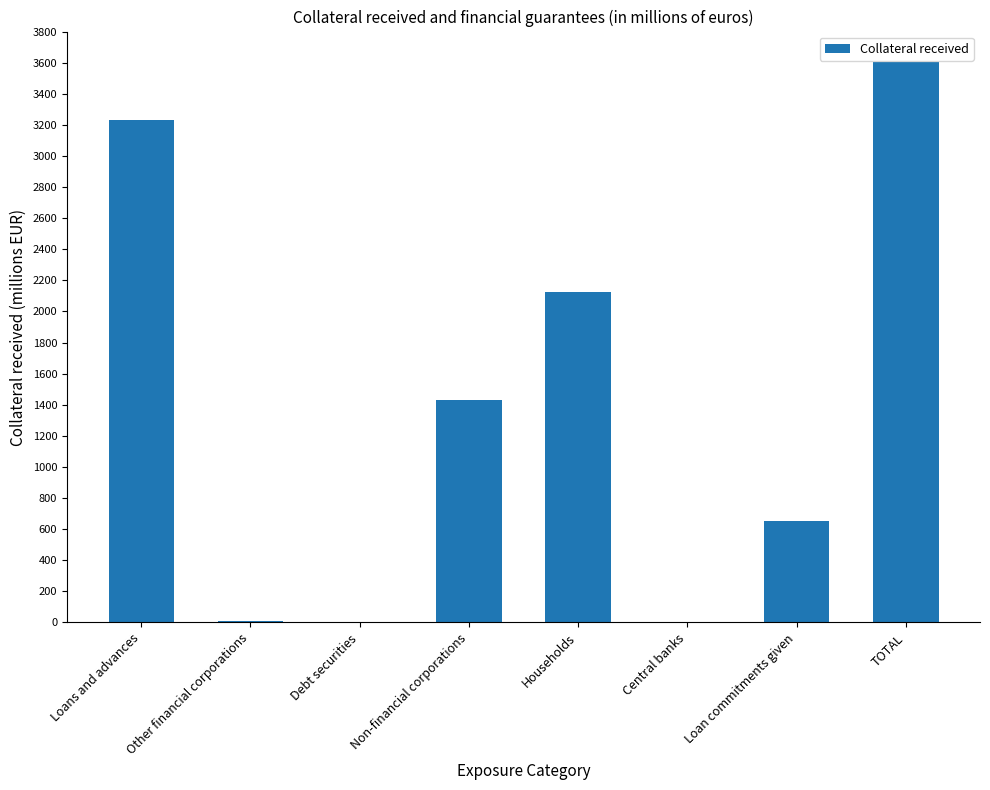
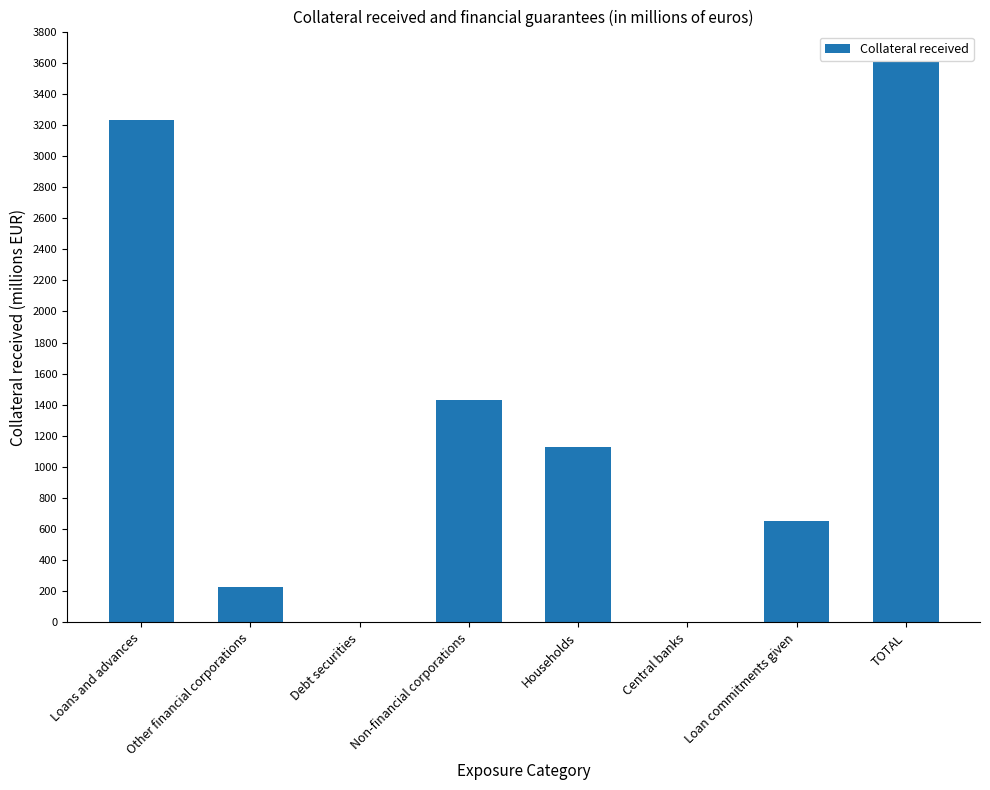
Other financial corporations: 10 -> 230
Households: 2130 -> 1130
